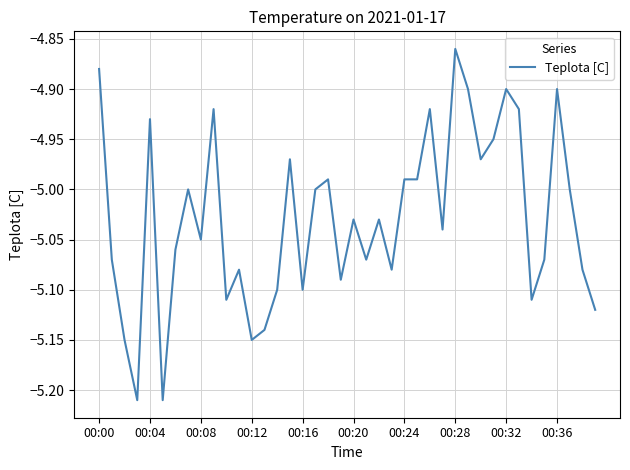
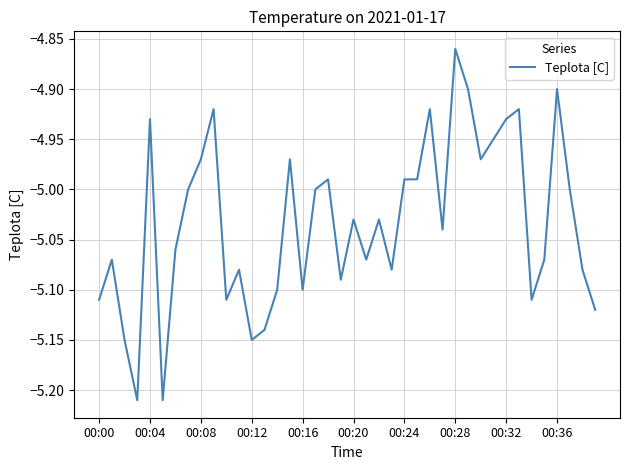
00:00: -4.88 -> -5.11
00:08: -5.05 -> -4.97
00:32: -4.90 -> -4.93
